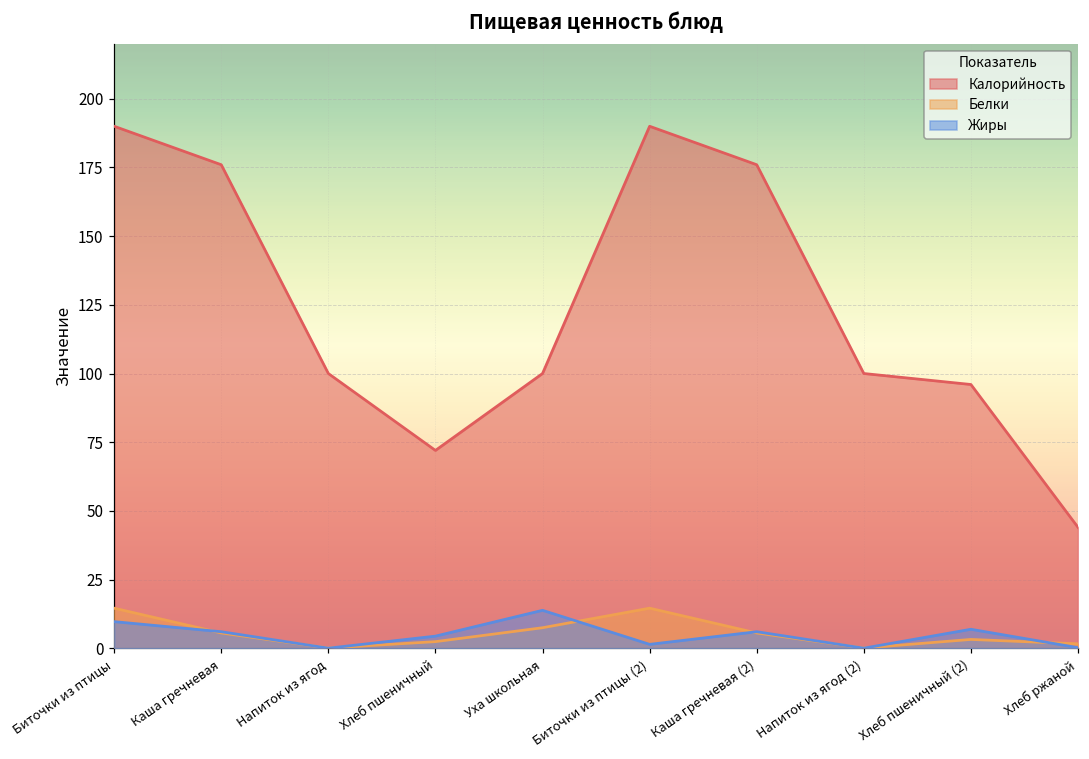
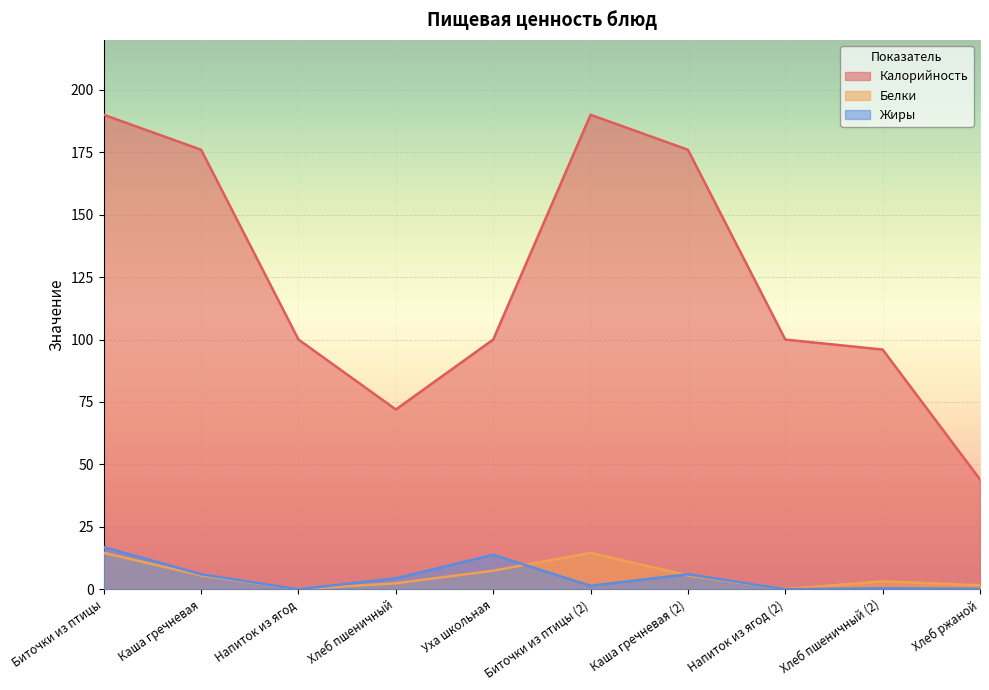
Жиры, Биточки из птицы: 10 -> 17
Жиры, Хлеб пшеничный (2): 7 -> 0
